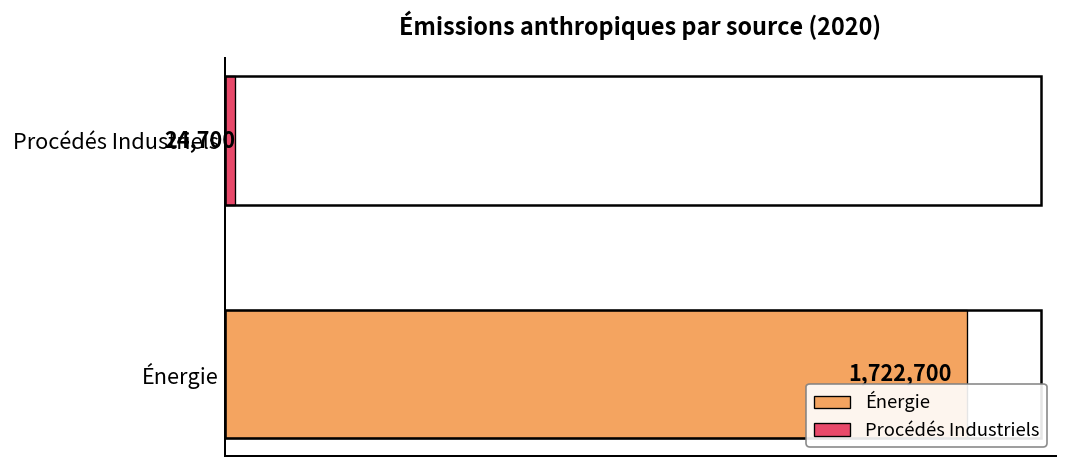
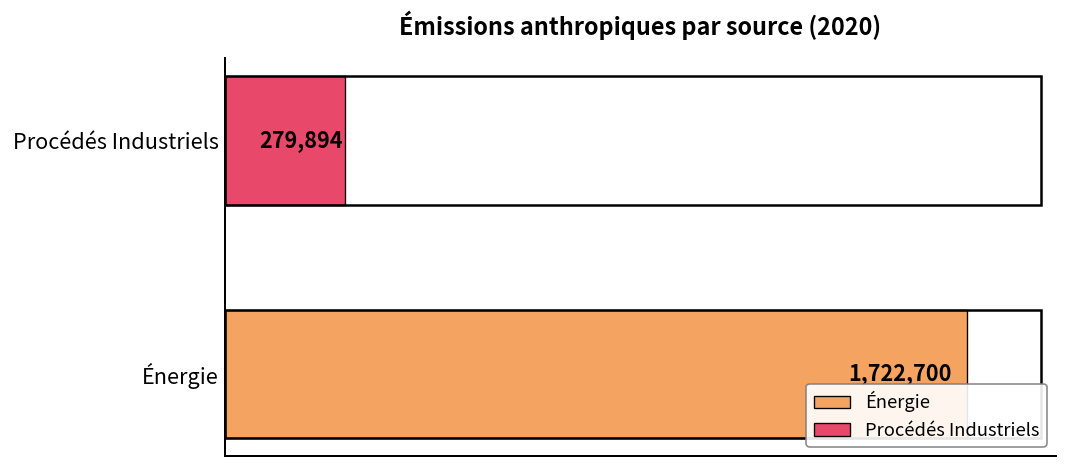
Procédés Industriels: 24,700 -> 279,894
